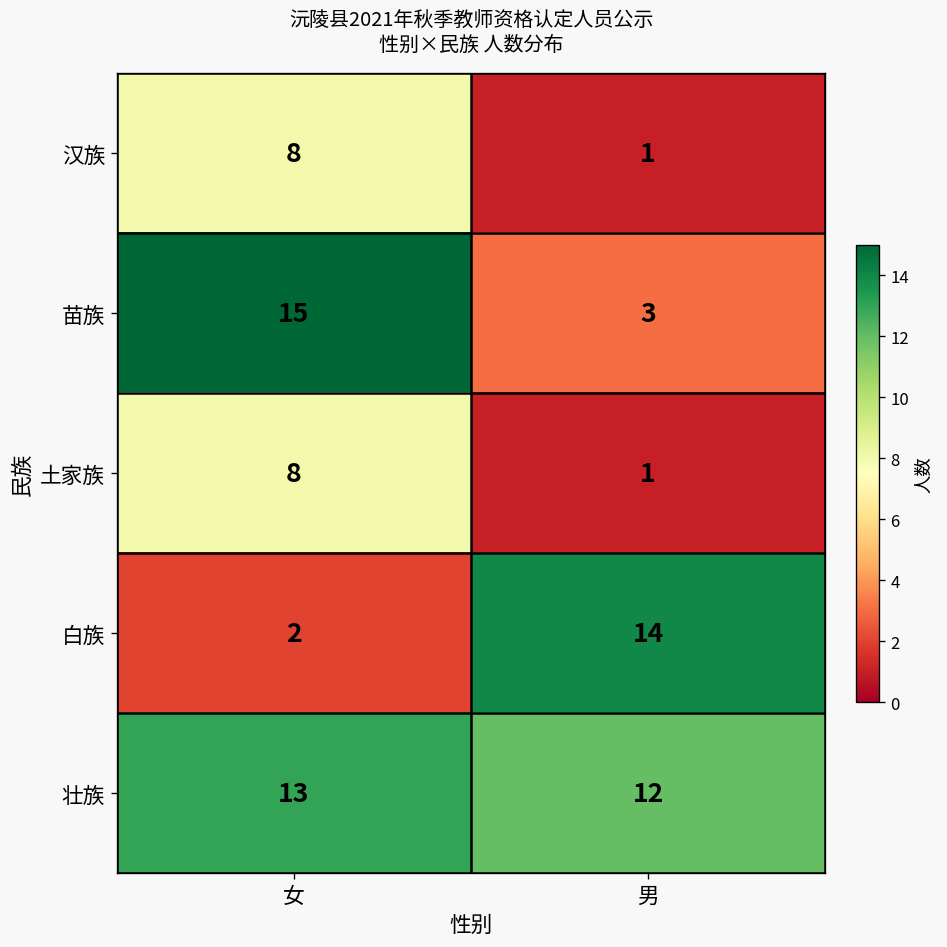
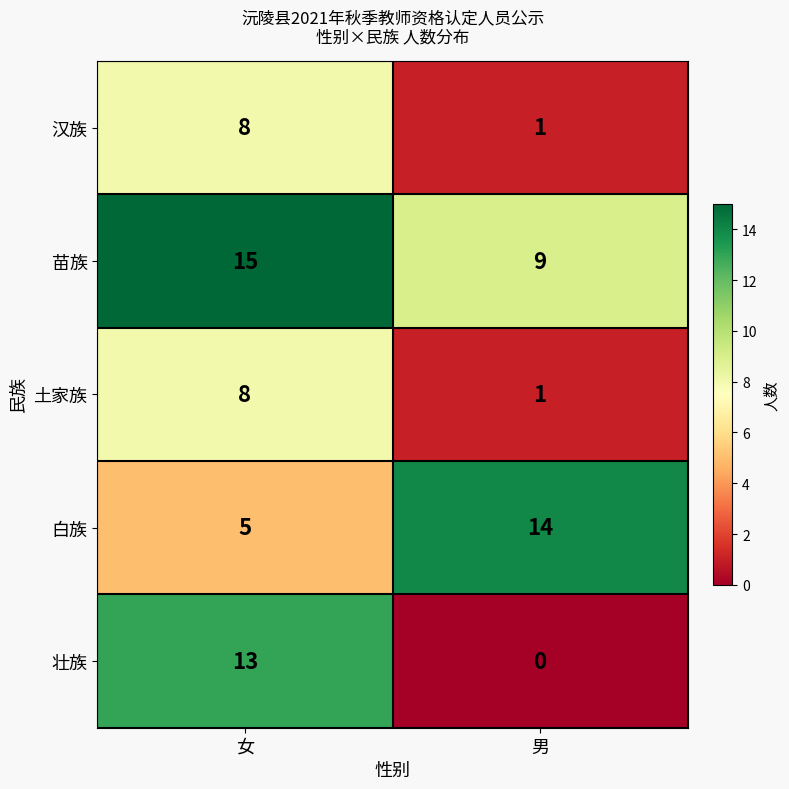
苗族, 男: 3 -> 9
白族, 女: 2 -> 5
壮族, 男: 12 -> 0
